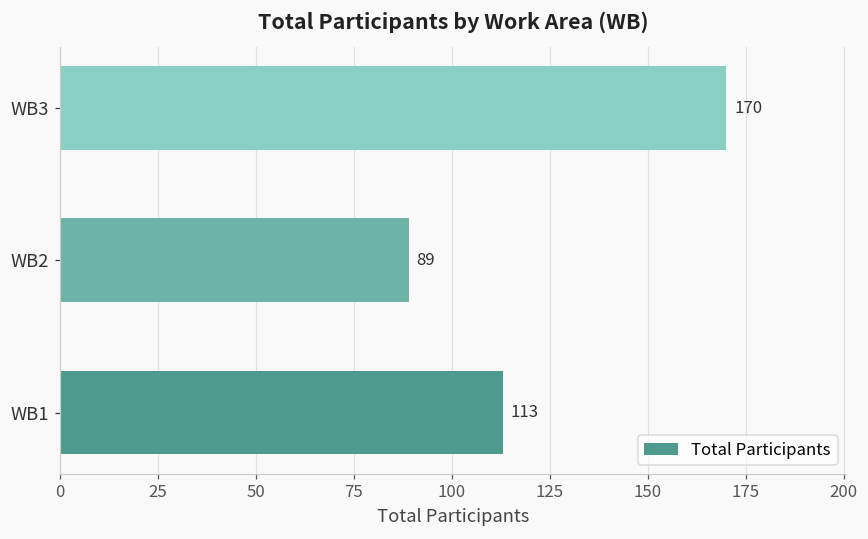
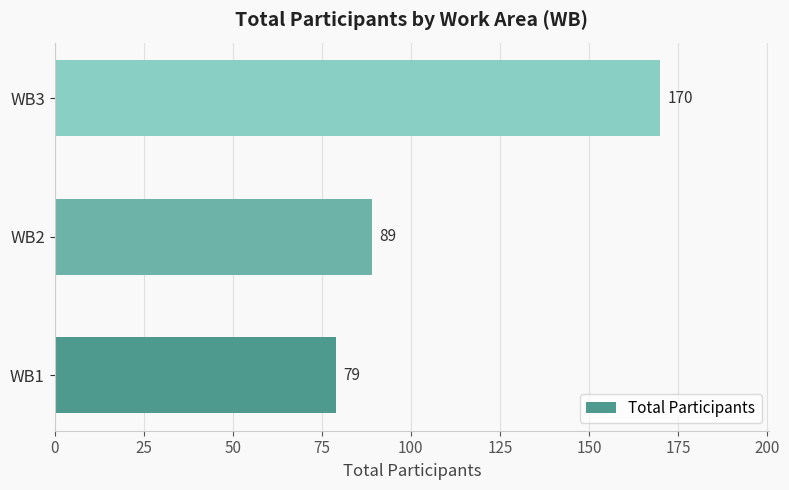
WB1: 113 -> 79
